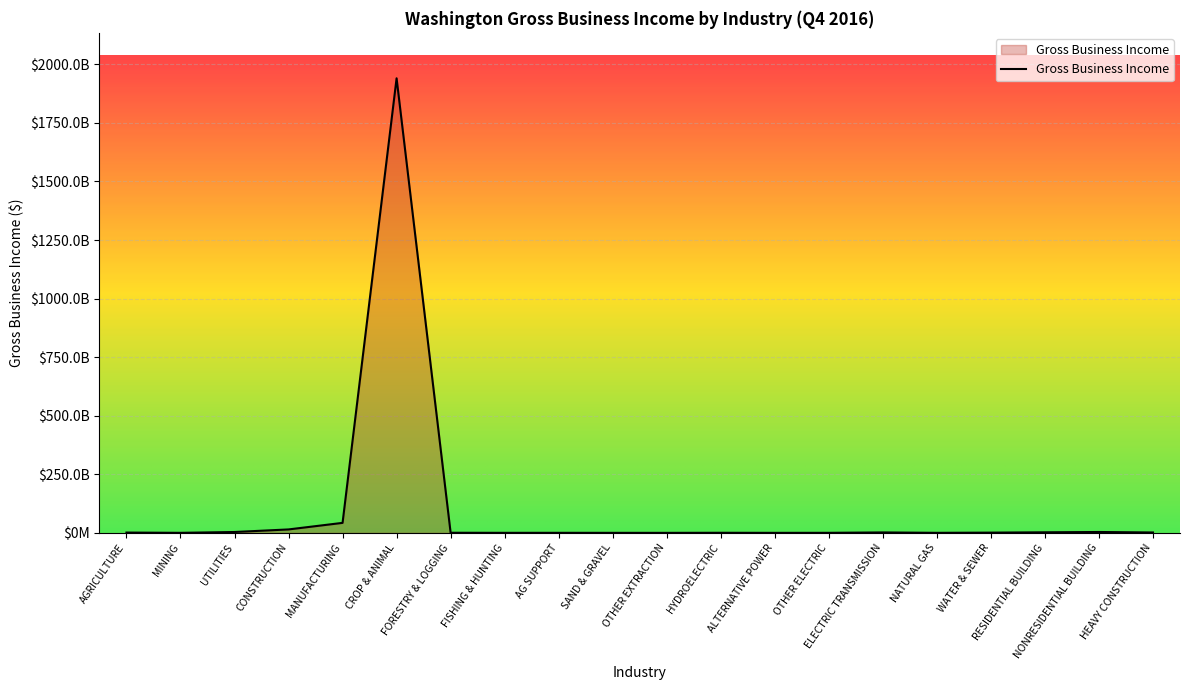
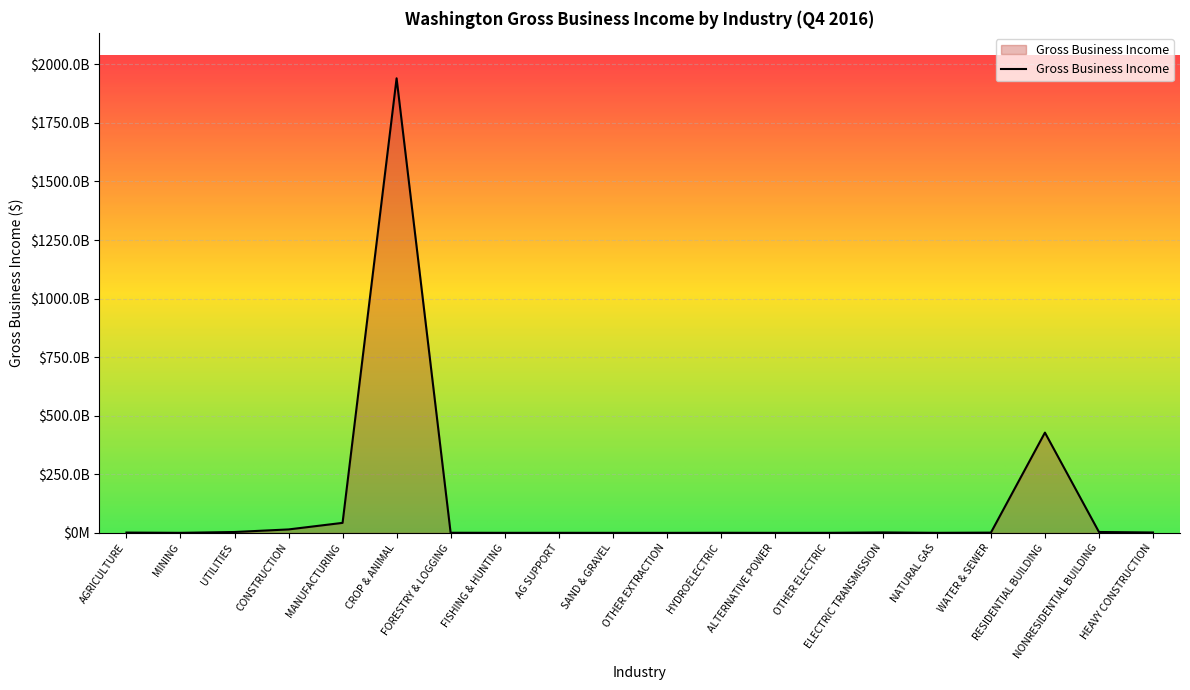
RESIDENTIAL BUILDING: $0 -> $430000000000
